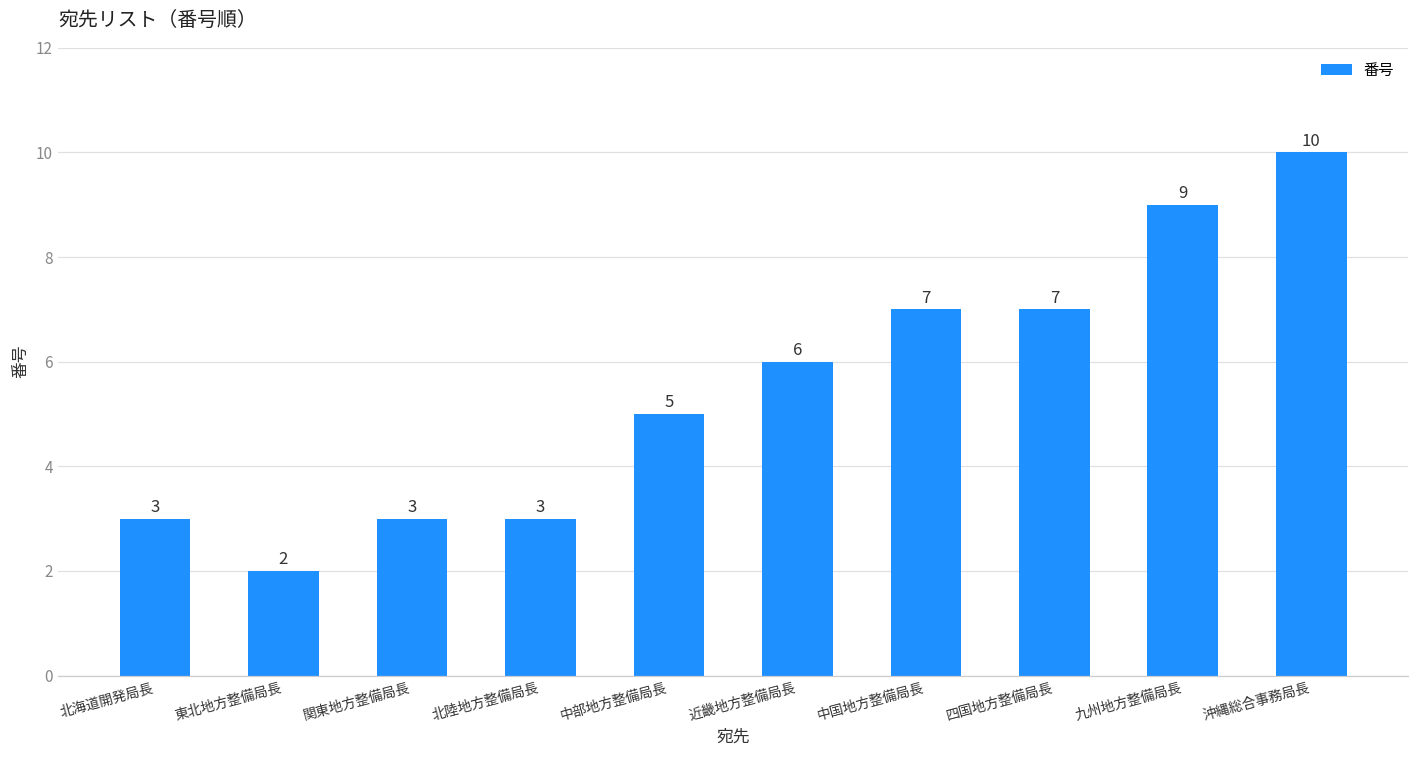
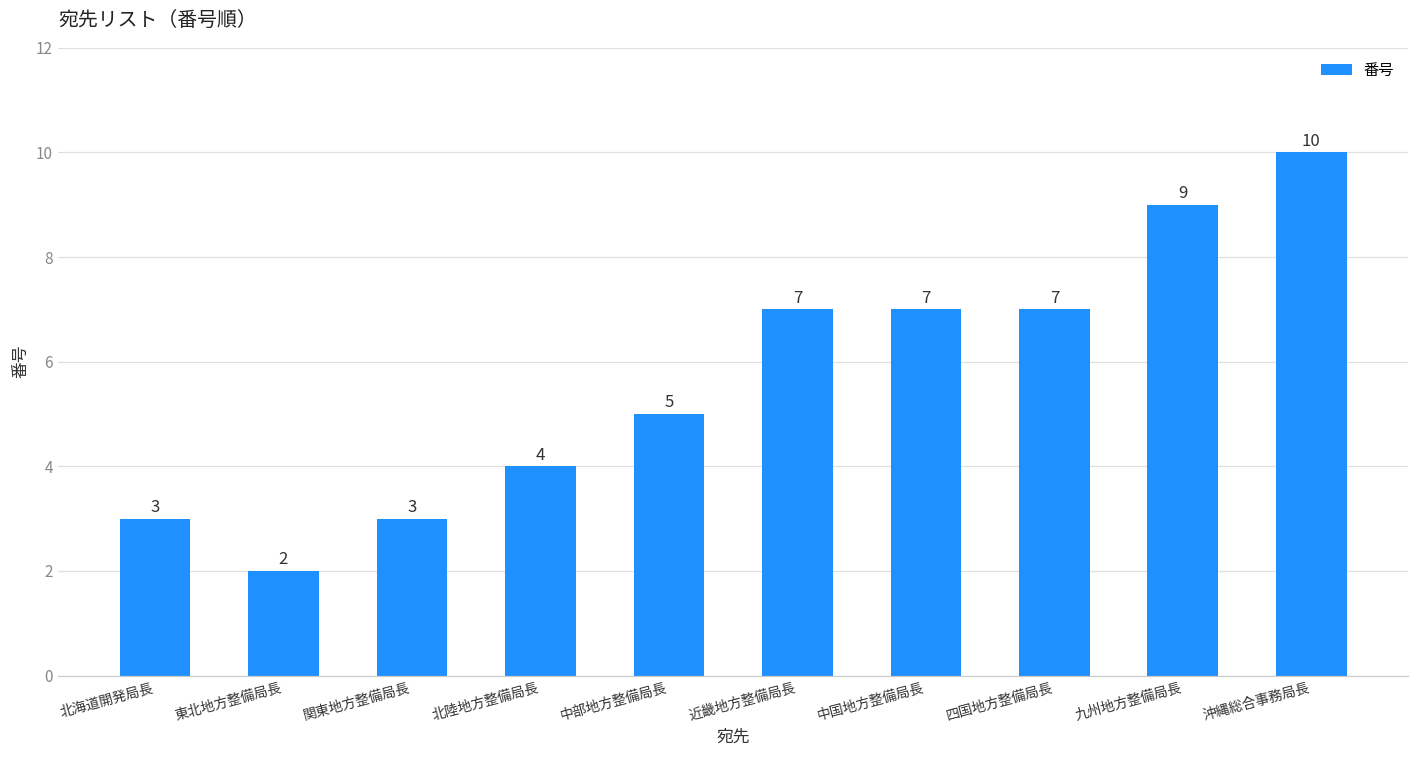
北陸地方整備局長: 3 -> 4
近畿地方整備局長: 6 -> 7
